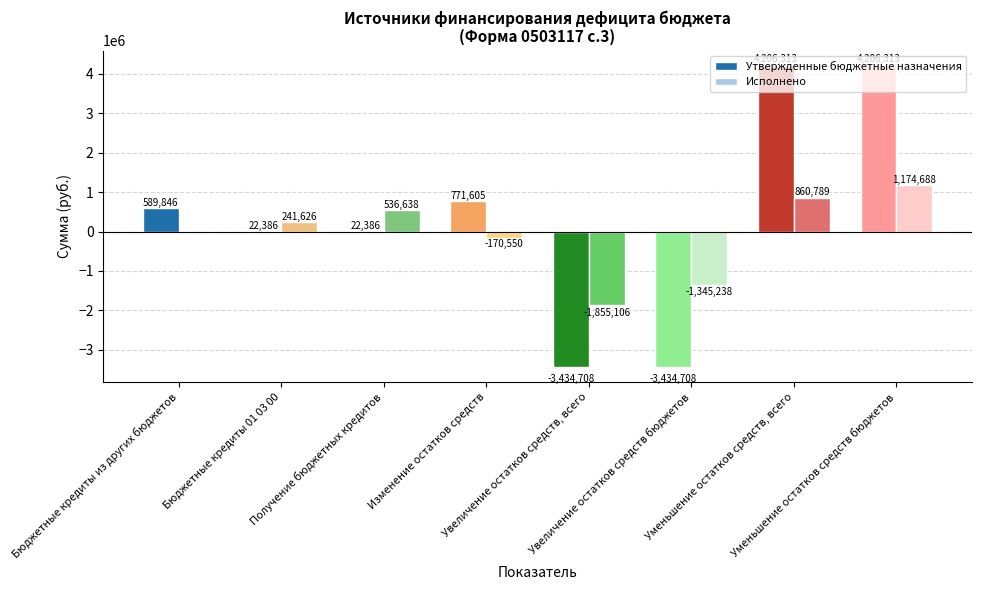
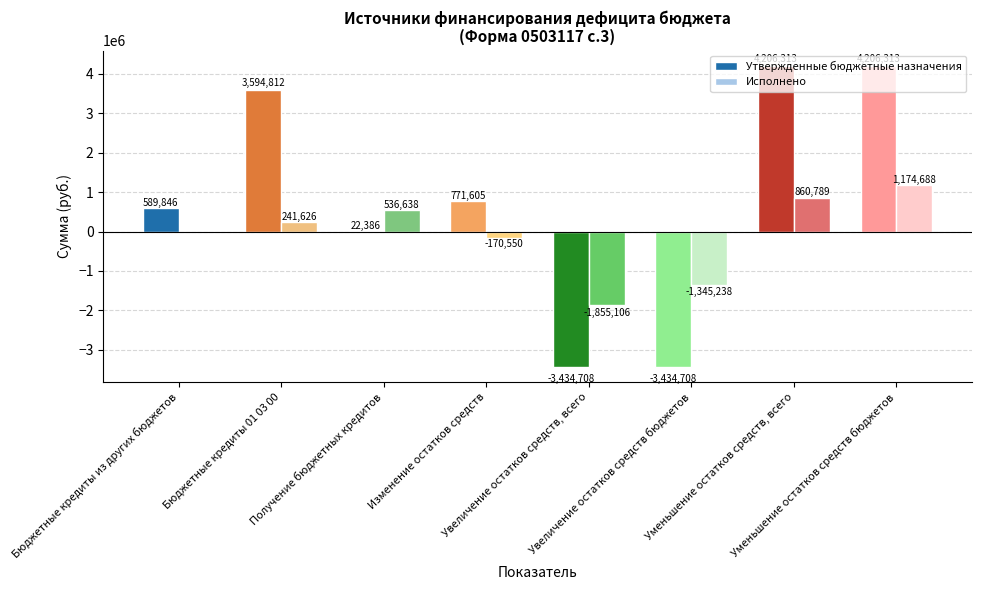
Утвержденные бюджетные назначения, Бюджетные кредиты 01 03 00: 22,386 -> 3,594,812
